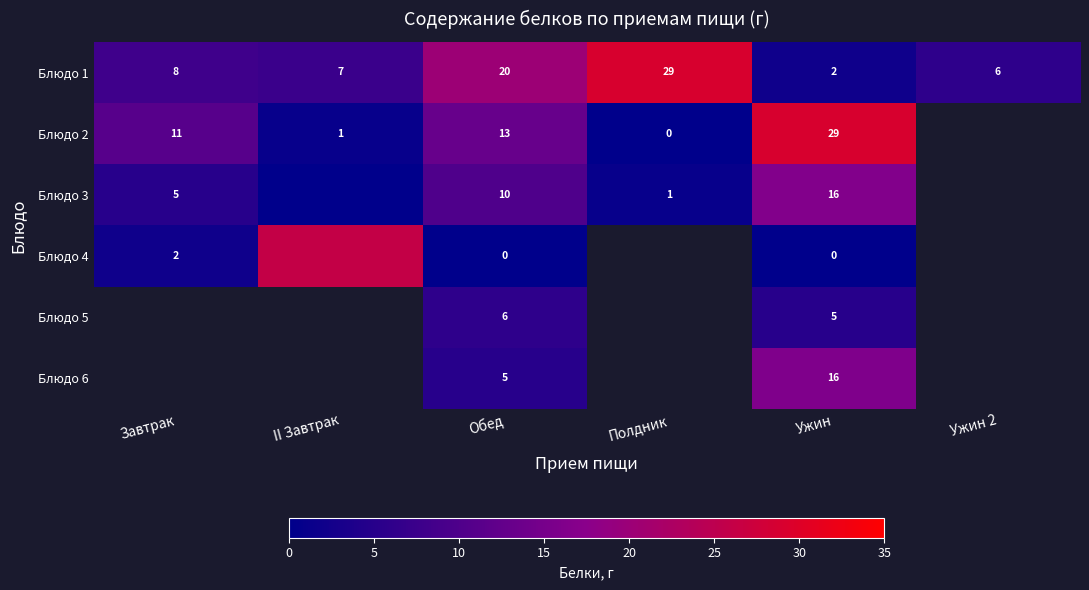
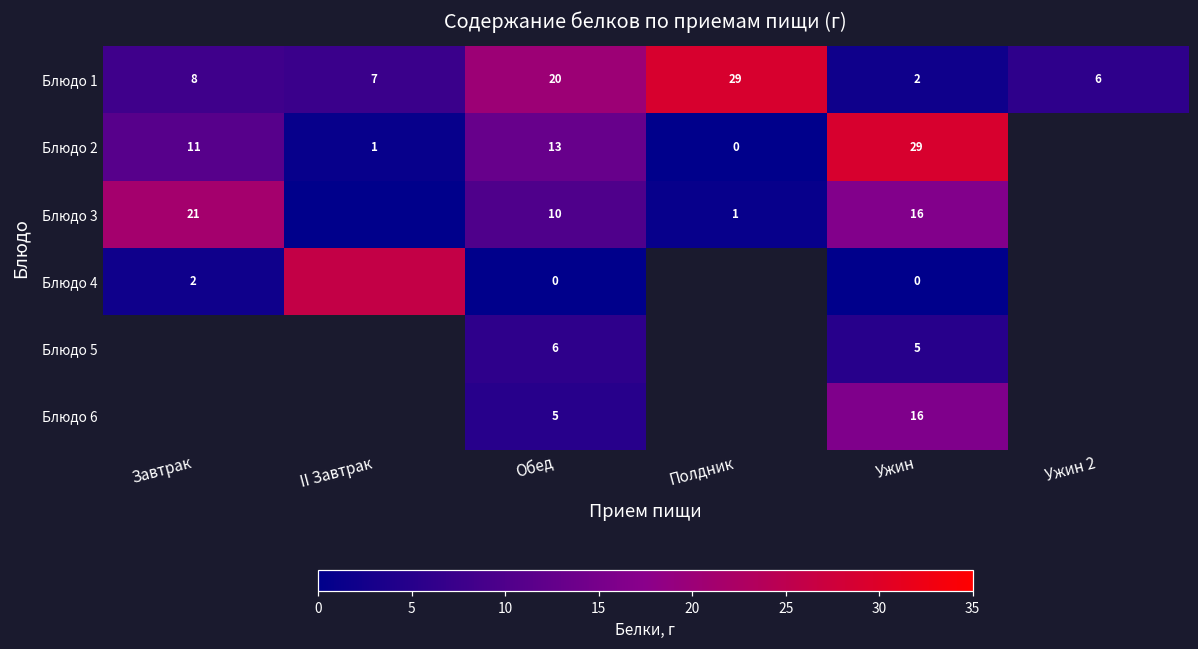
Блюдо 3, Завтрак: 5 -> 21
